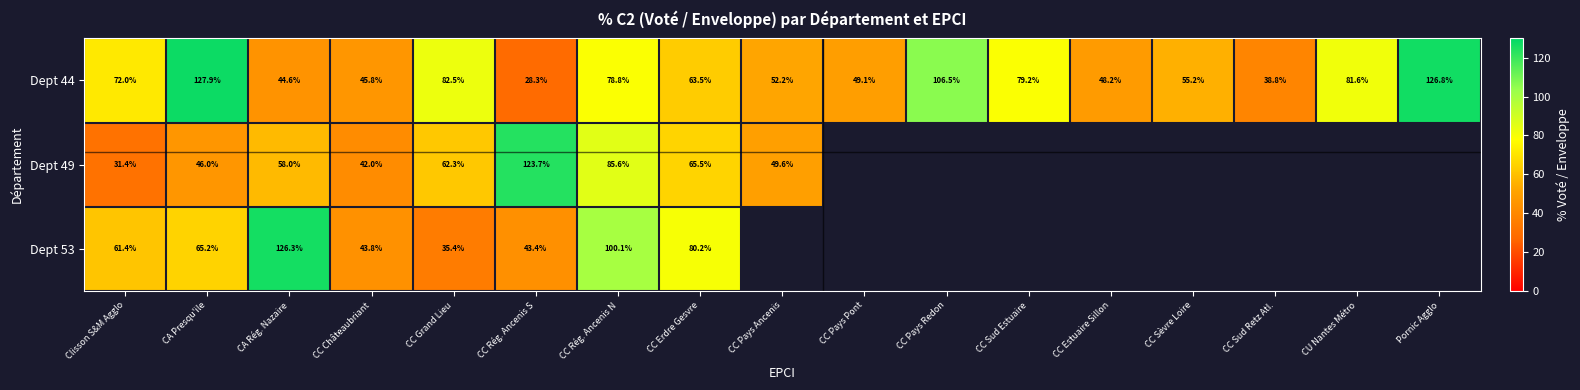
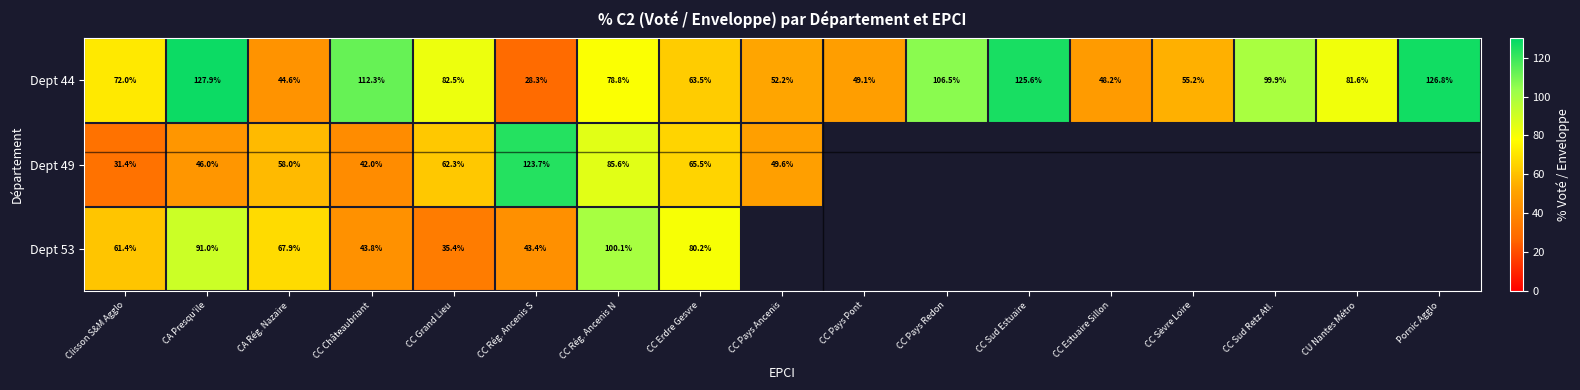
Dept 44, CC Châteaubriant: 45.8% -> 112.3%
Dept 44, CC Sud Estuaire: 79.2% -> 125.6%
Dept 44, CC Sud Retz Atl.: 38.8% -> 99.9%
Dept 53, CA Presqu'ile: 65.2% -> 91.0%
Dept 53, CA Rég. Nazaire: 126.3% -> 67.9%
